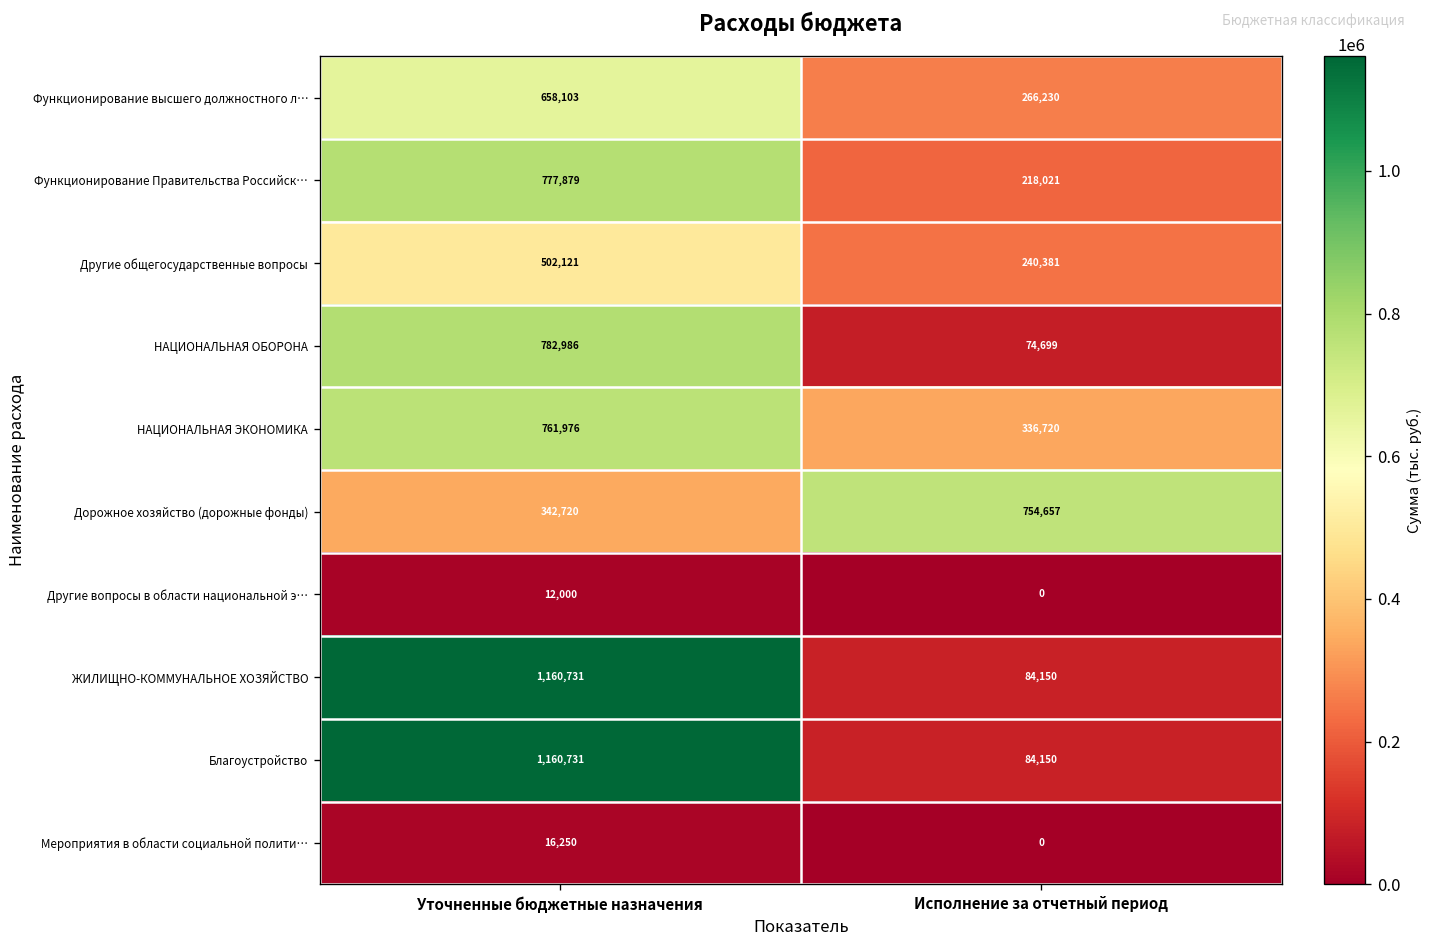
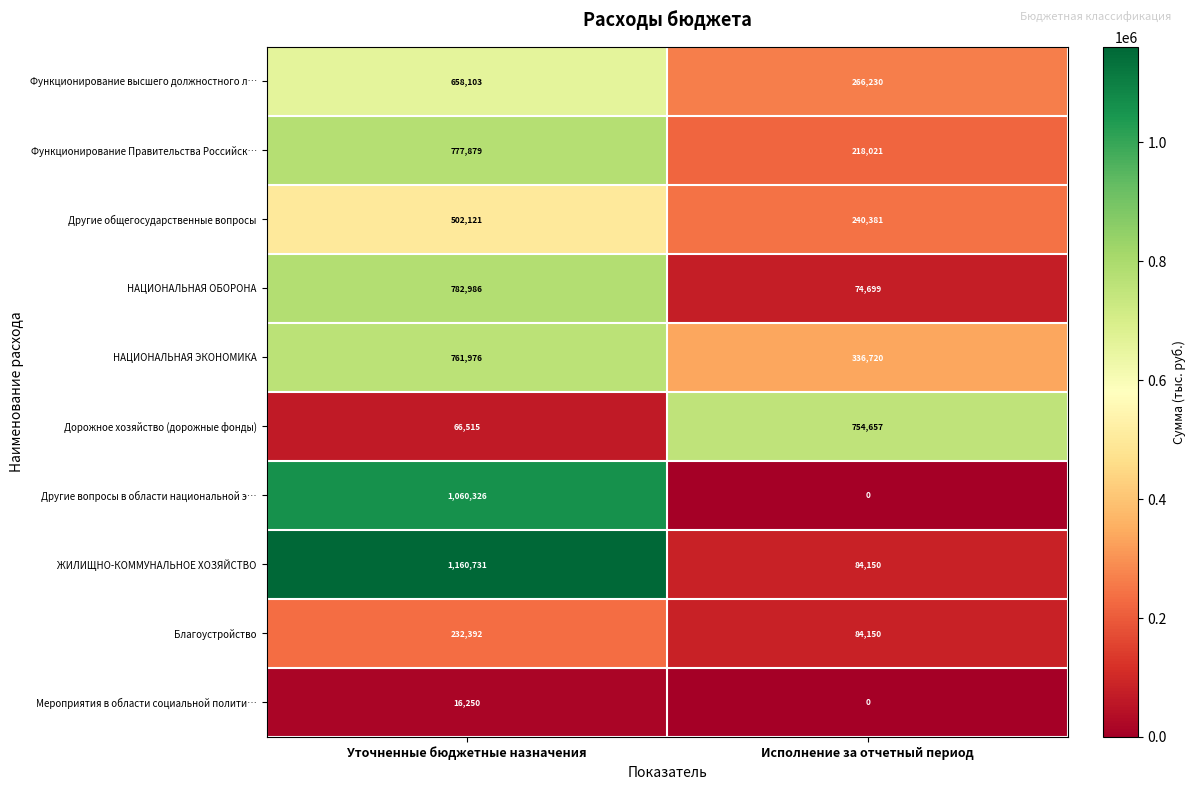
Дорожное хозяйство (дорожные фонды), Уточненные бюджетные назначения: 342,720 -> 66,515
Другие вопросы в области национальной э…, Уточненные бюджетные назначения: 12,000 -> 1,060,326
Благоустройство, Уточненные бюджетные назначения: 1,160,731 -> 232,392
